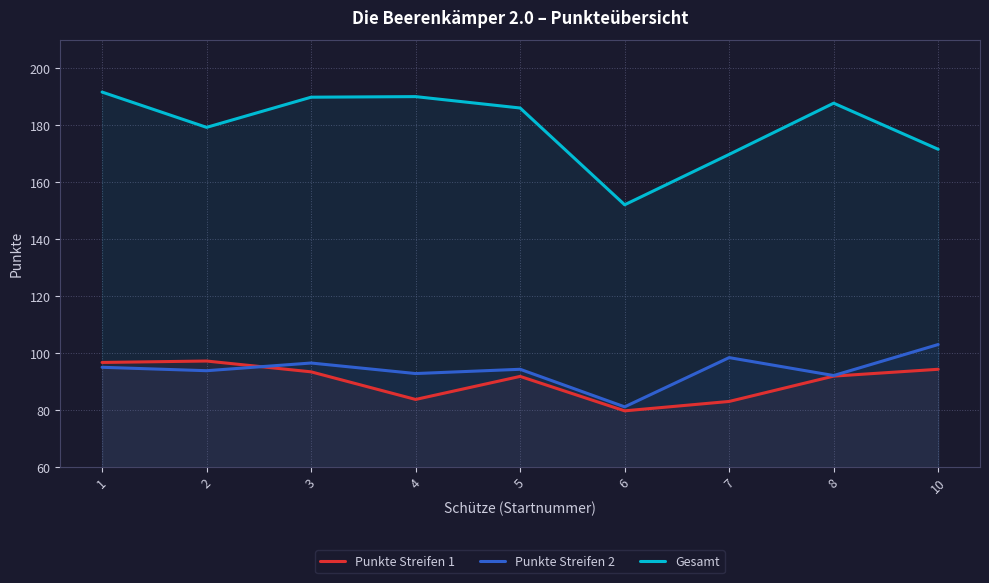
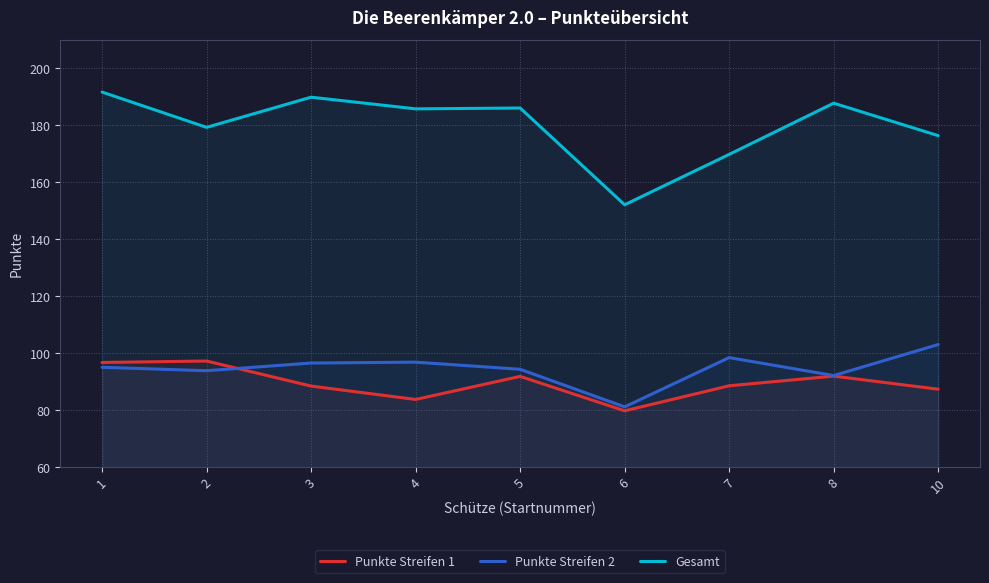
Punkte Streifen 1, 3: 93 -> 88
Punkte Streifen 2, 4: 93 -> 97
Gesamt, 4: 190 -> 186
Punkte Streifen 1, 7: 83 -> 89
Punkte Streifen 1, 10: 94 -> 87
Gesamt, 10: 172 -> 176
